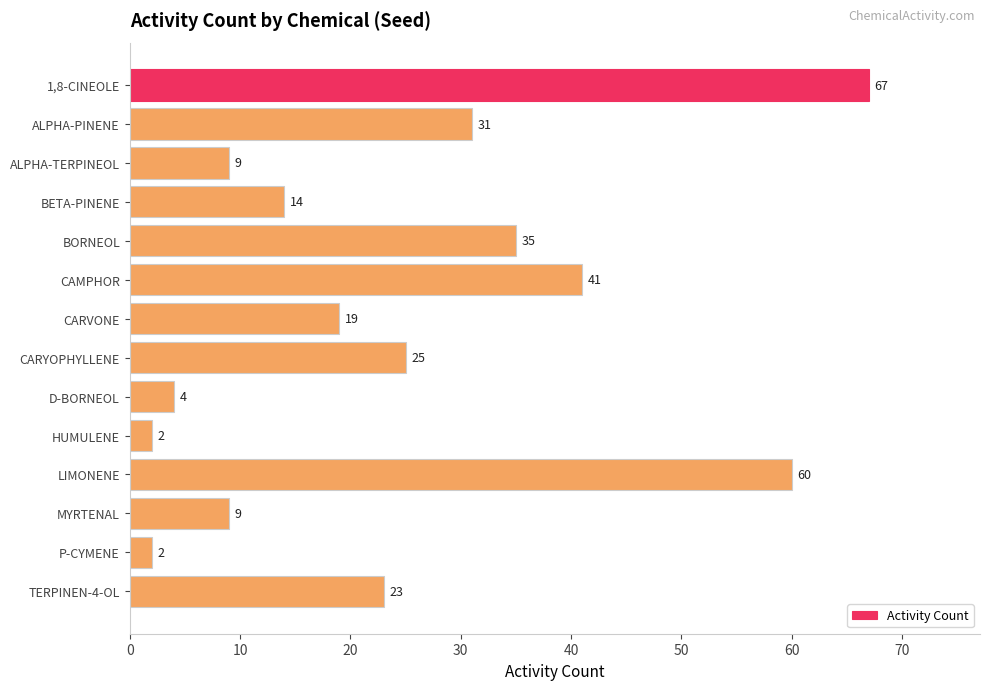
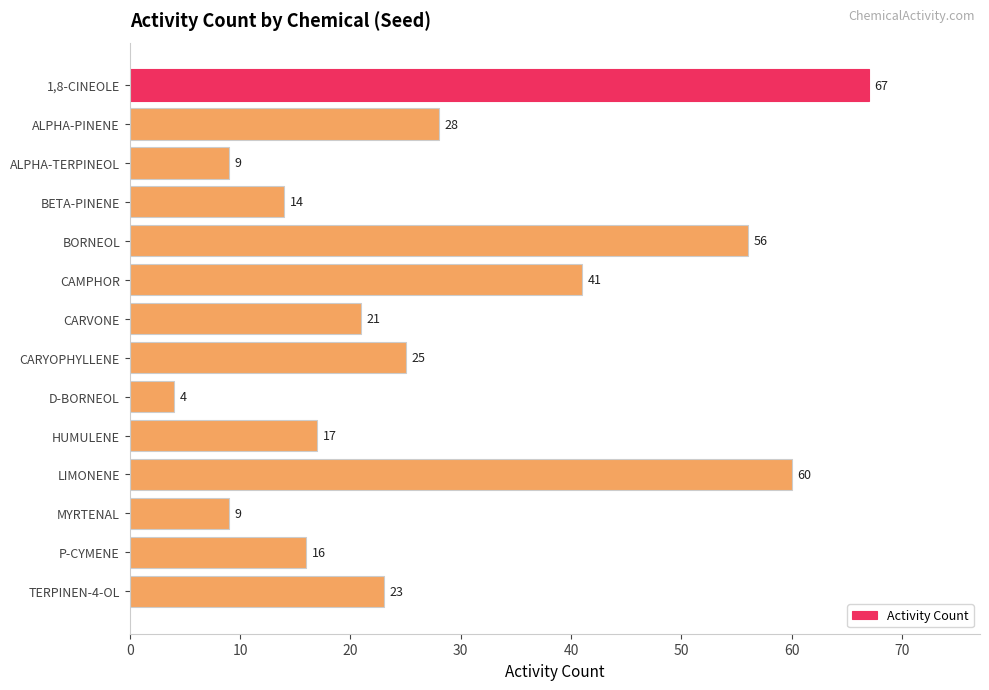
ALPHA-PINENE: 31 -> 28
BORNEOL: 35 -> 56
CARVONE: 19 -> 21
HUMULENE: 2 -> 17
P-CYMENE: 2 -> 16
